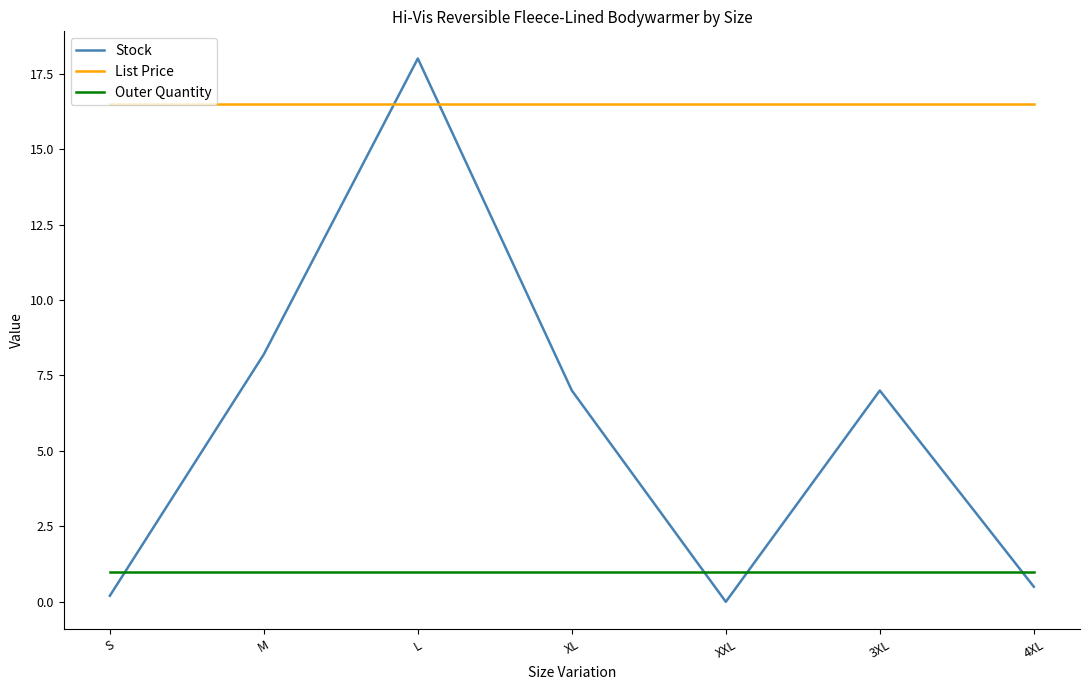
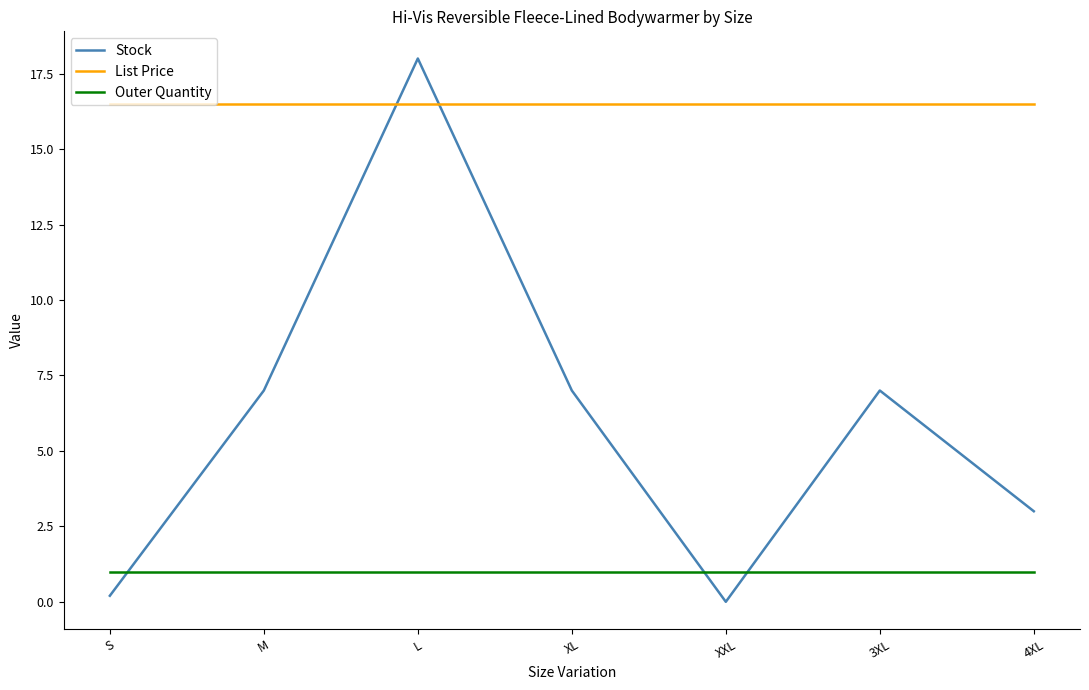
Stock, M: 8.2 -> 7.0
Stock, 4XL: 0.5 -> 3.0
